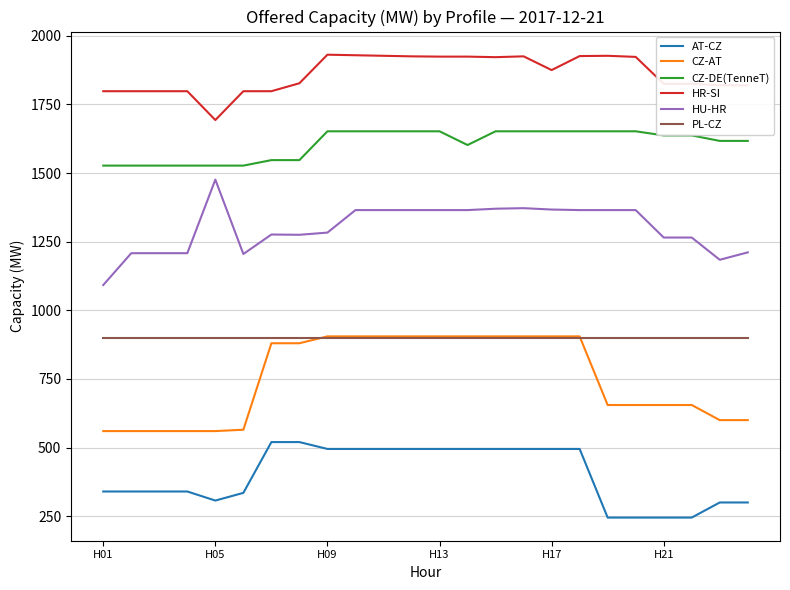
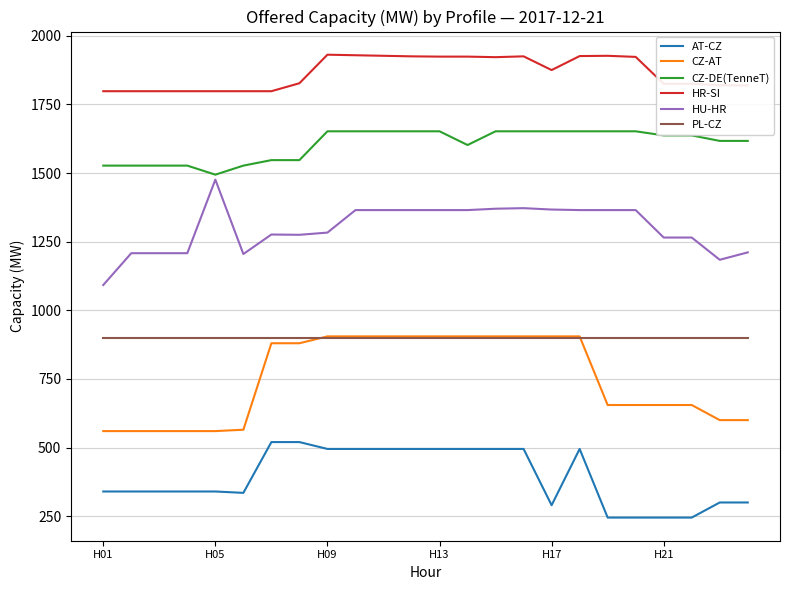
AT-CZ, H05: 310 -> 340
CZ-DE(TenneT), H05: 1530 -> 1490
HR-SI, H05: 1690 -> 1800
AT-CZ, H17: 500 -> 290
